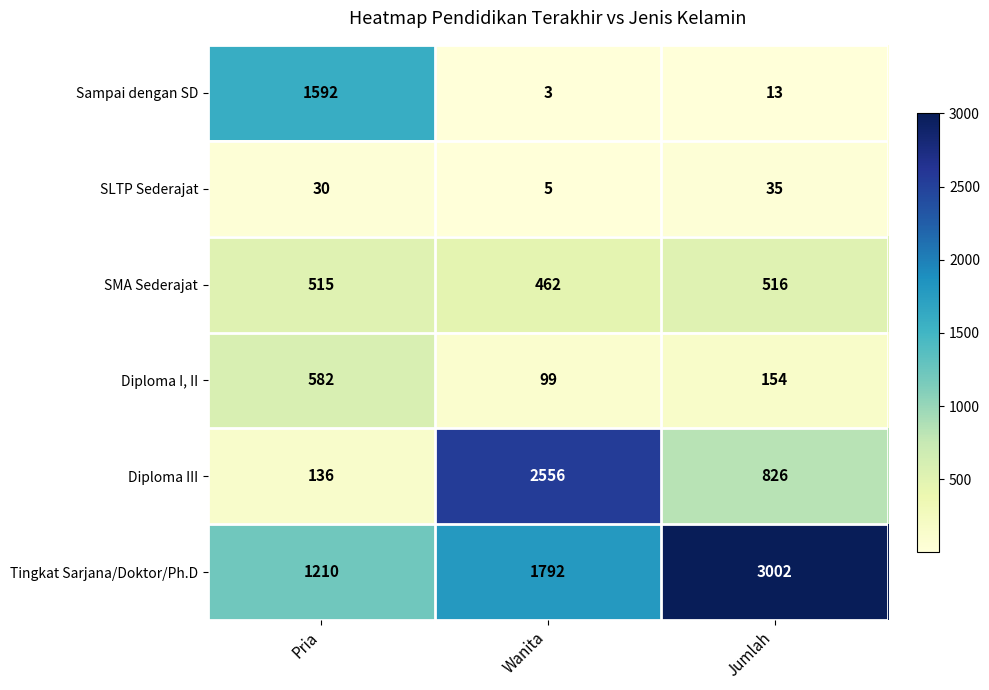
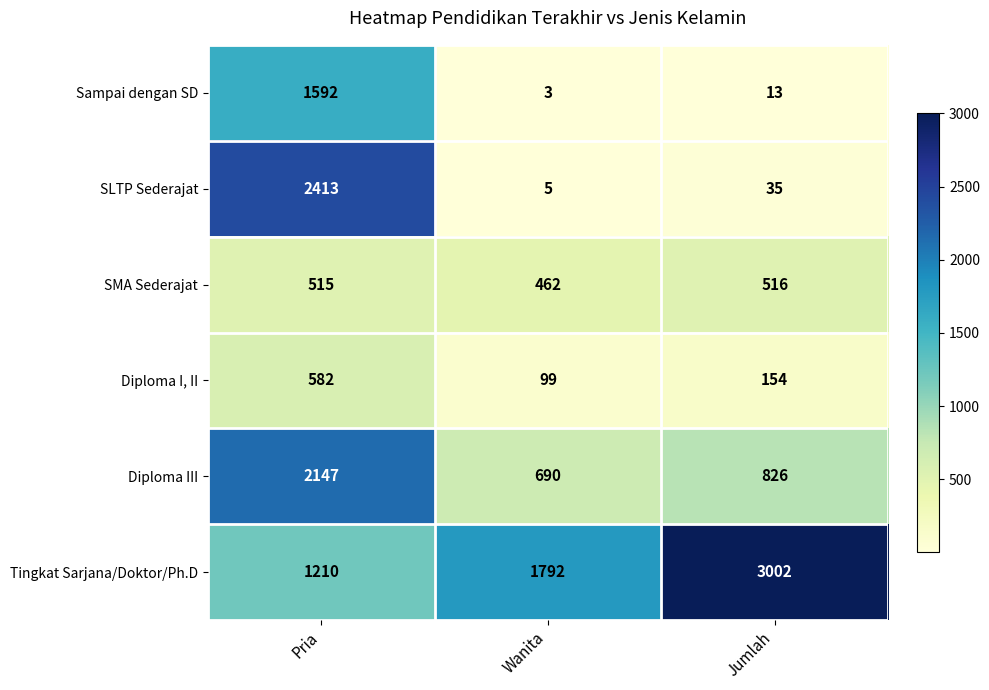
SLTP Sederajat, Pria: 30 -> 2413
Diploma III, Pria: 136 -> 2147
Diploma III, Wanita: 2556 -> 690
